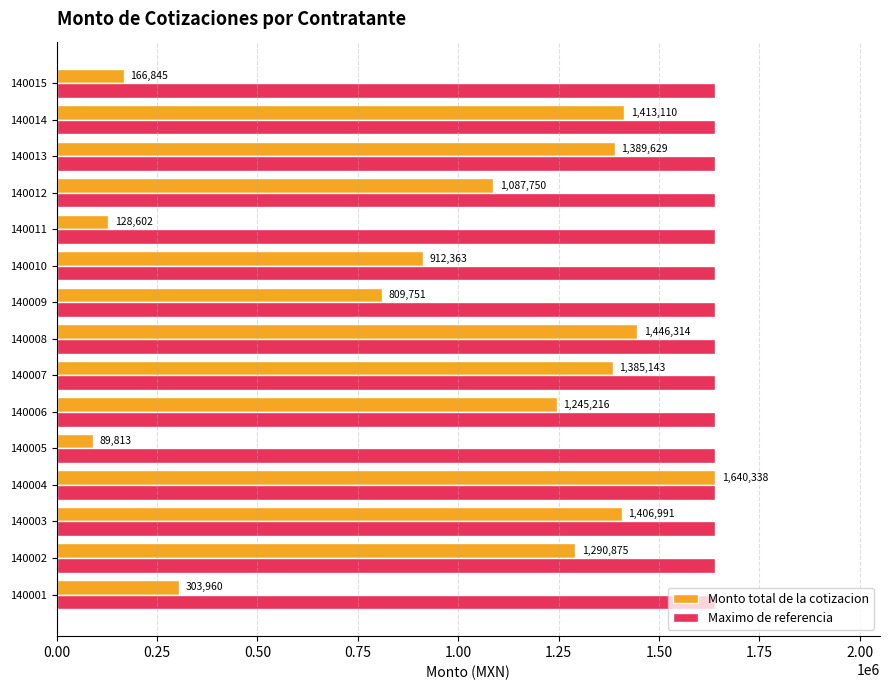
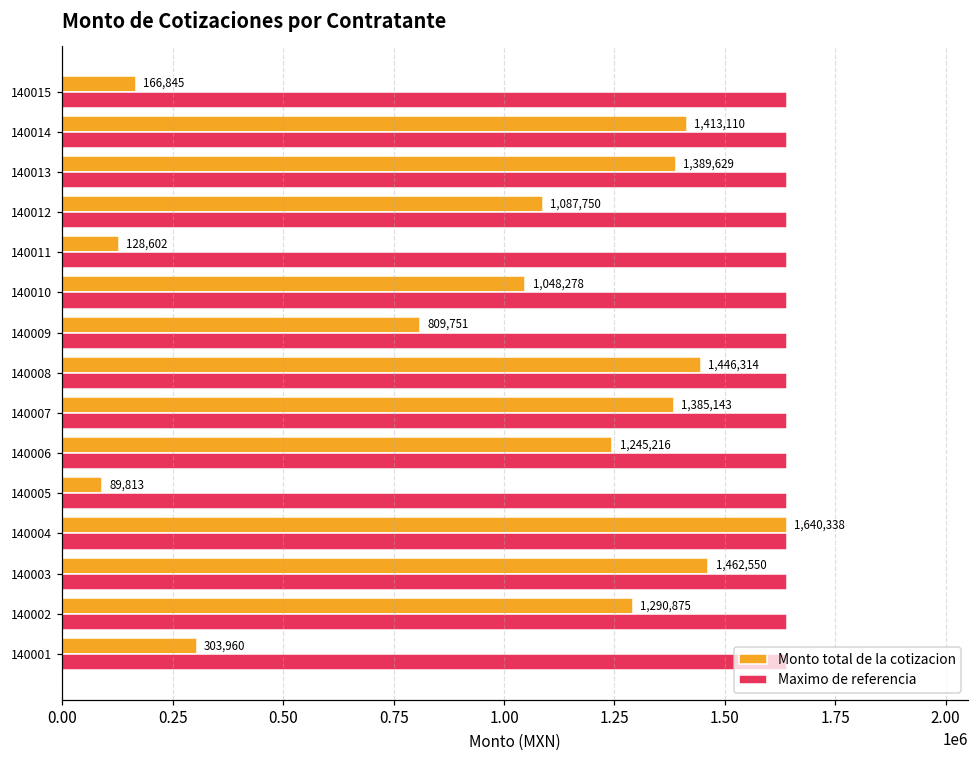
Monto total de la cotizacion, 140010: 912,363 -> 1,048,278
Monto total de la cotizacion, 140003: 1,406,991 -> 1,462,550
